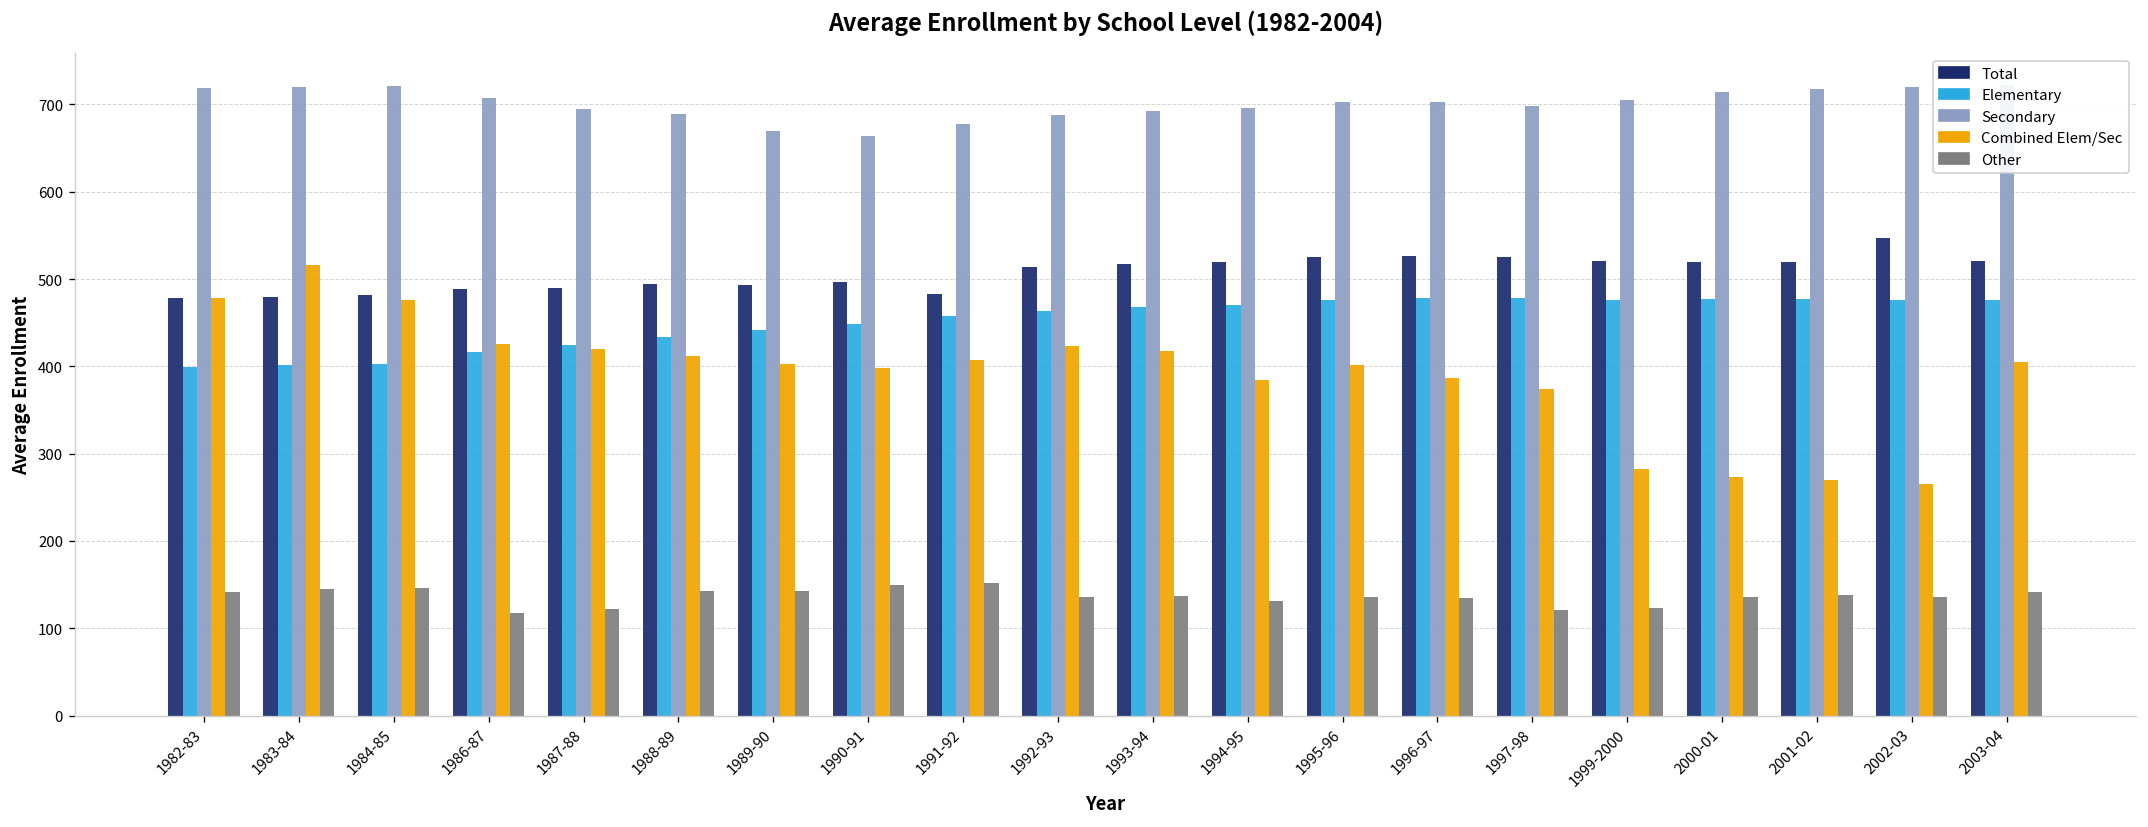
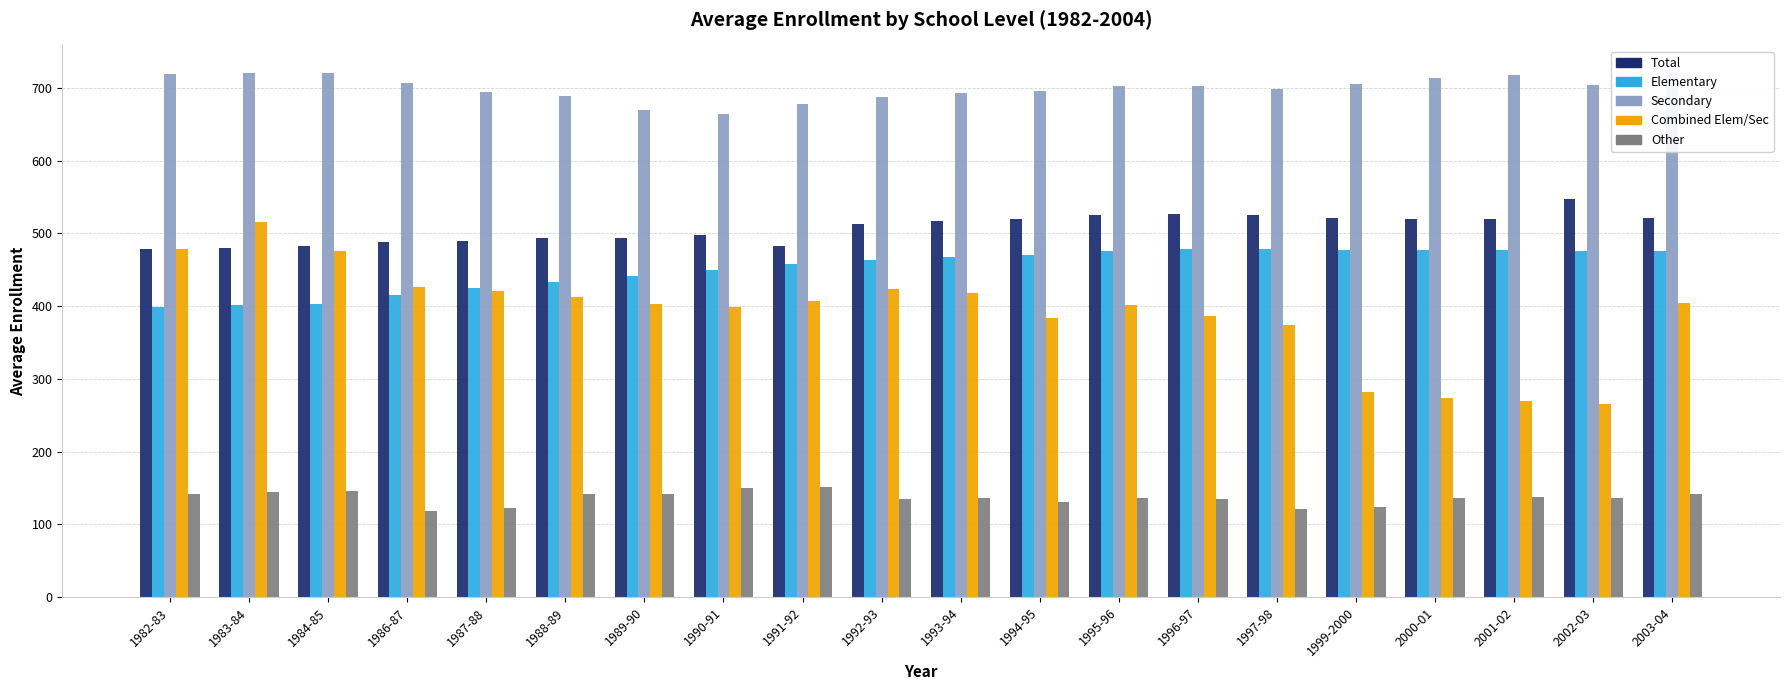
Secondary, 2002-03: 720 -> 700
